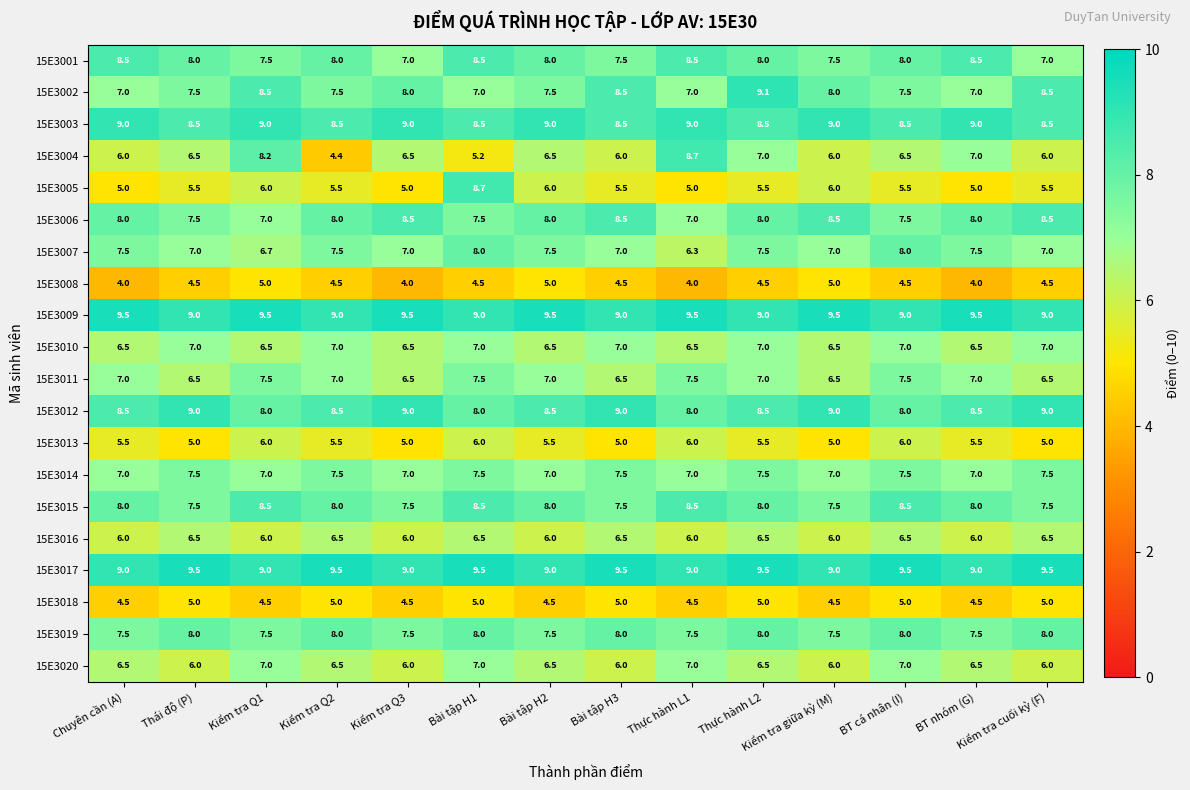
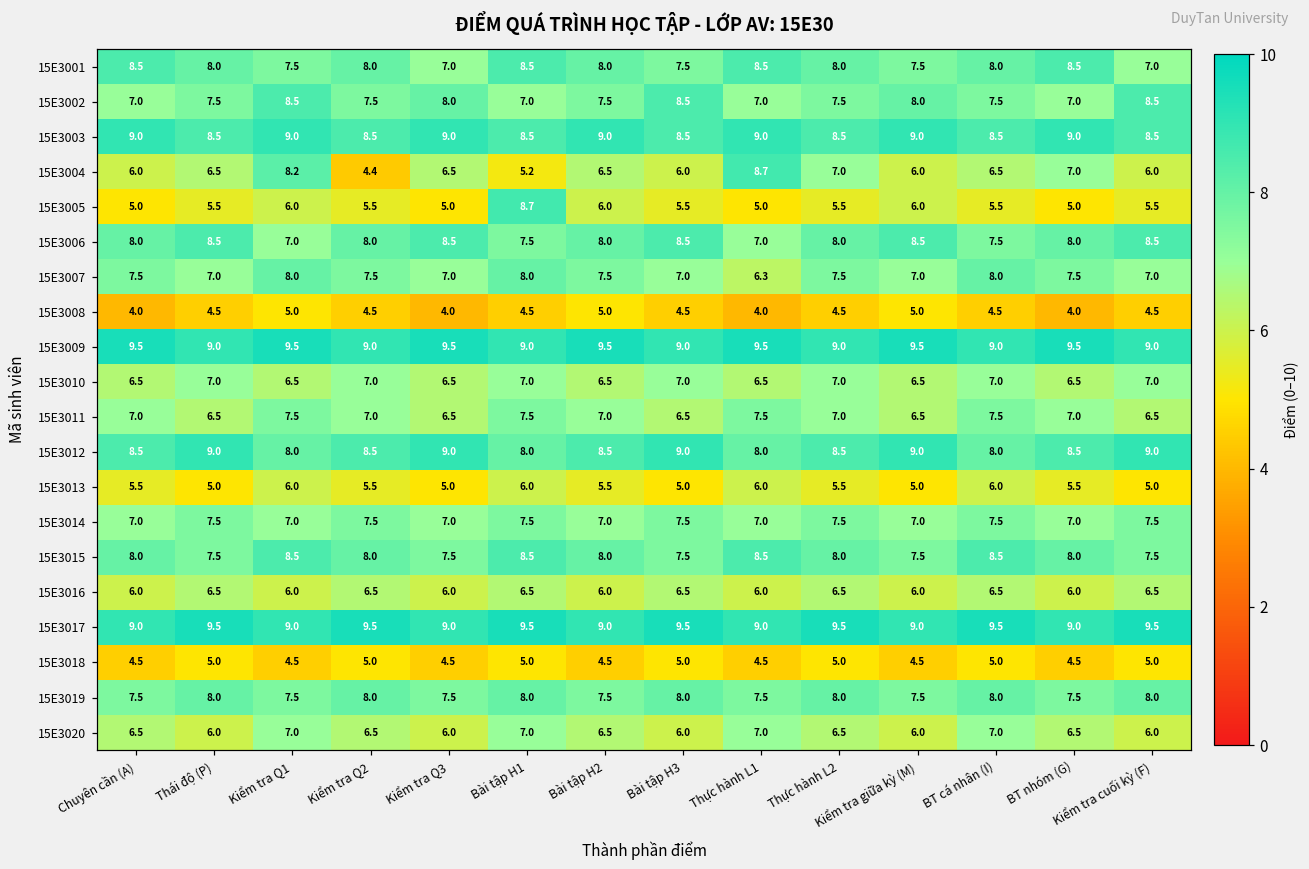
15E3002, Thực hành L2: 9.1 -> 7.5
15E3006, Thái độ (P): 7.5 -> 8.5
15E3007, Kiểm tra Q1: 6.7 -> 8.0
